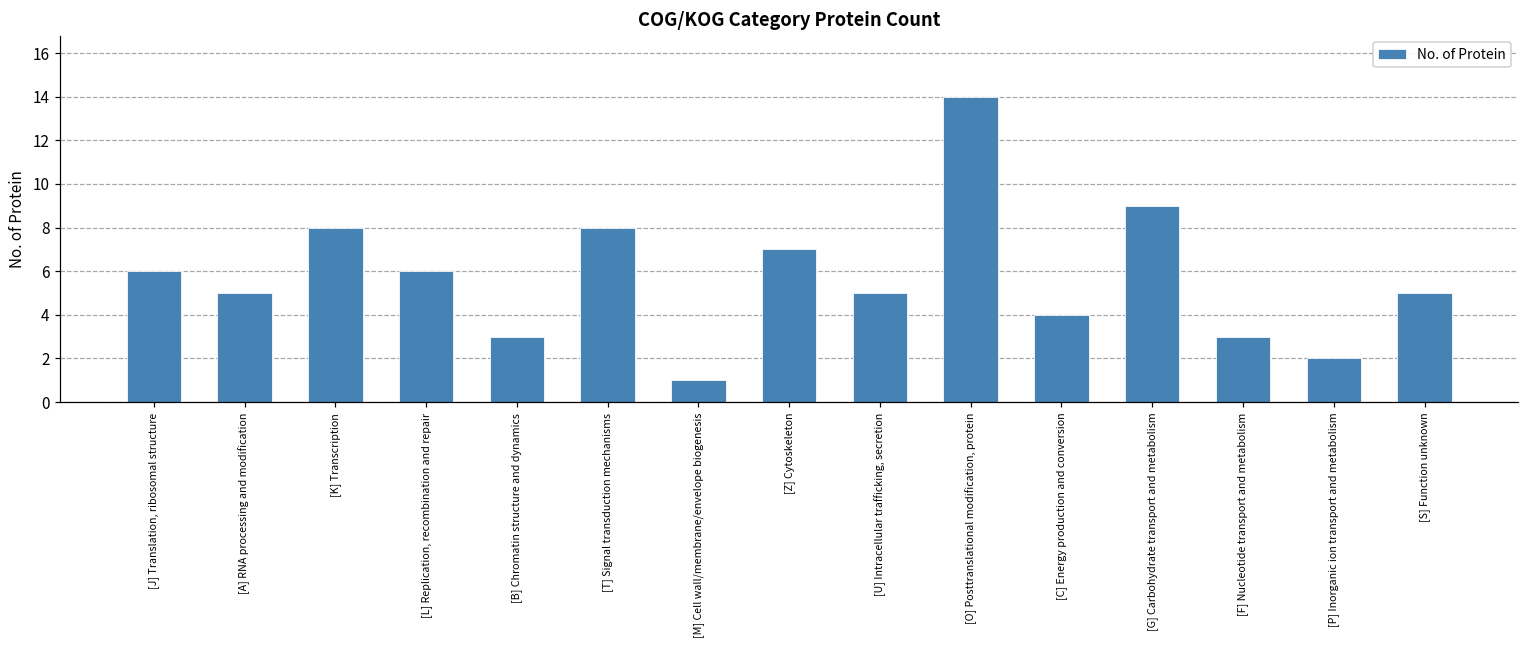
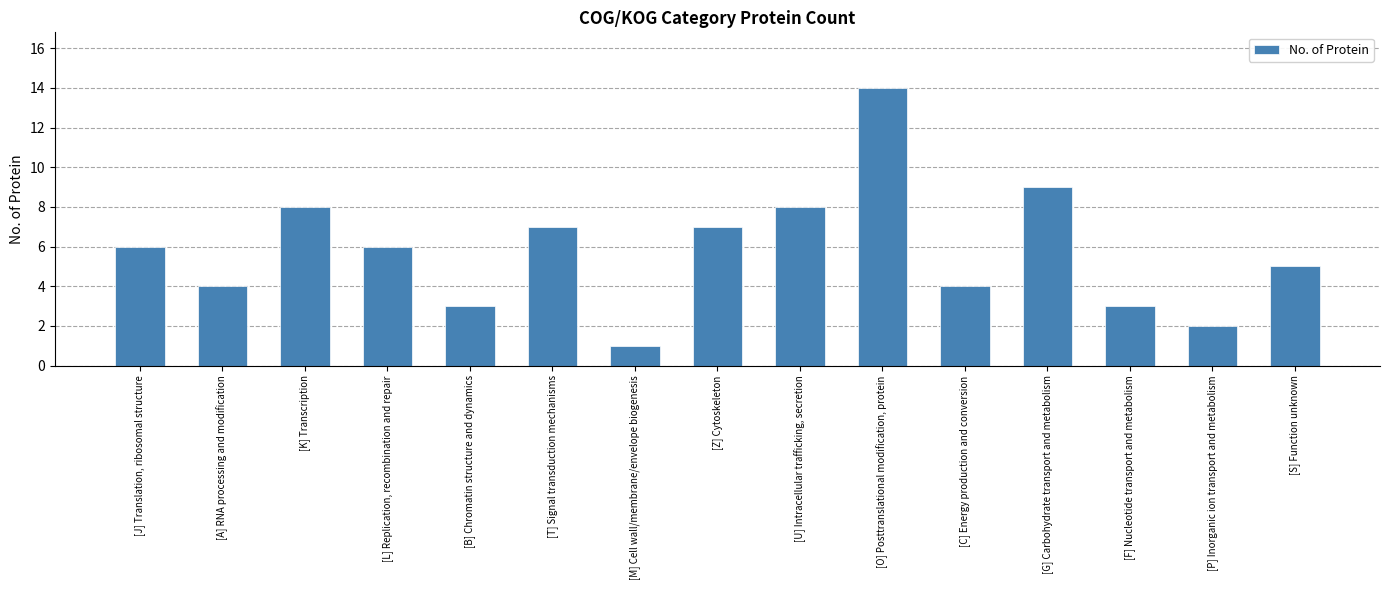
[A] RNA processing and modification: 5 -> 4
[T] Signal transduction mechanisms: 8 -> 7
[U] Intracellular trafficking, secretion: 5 -> 8
